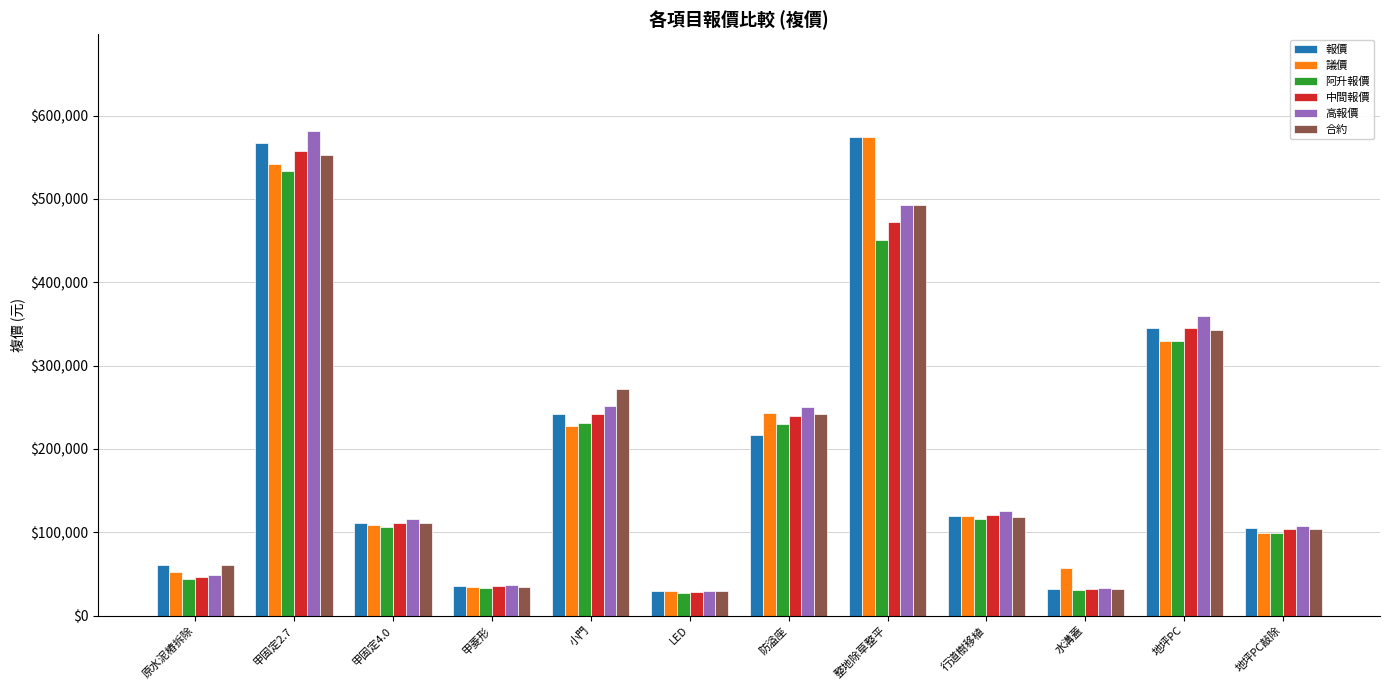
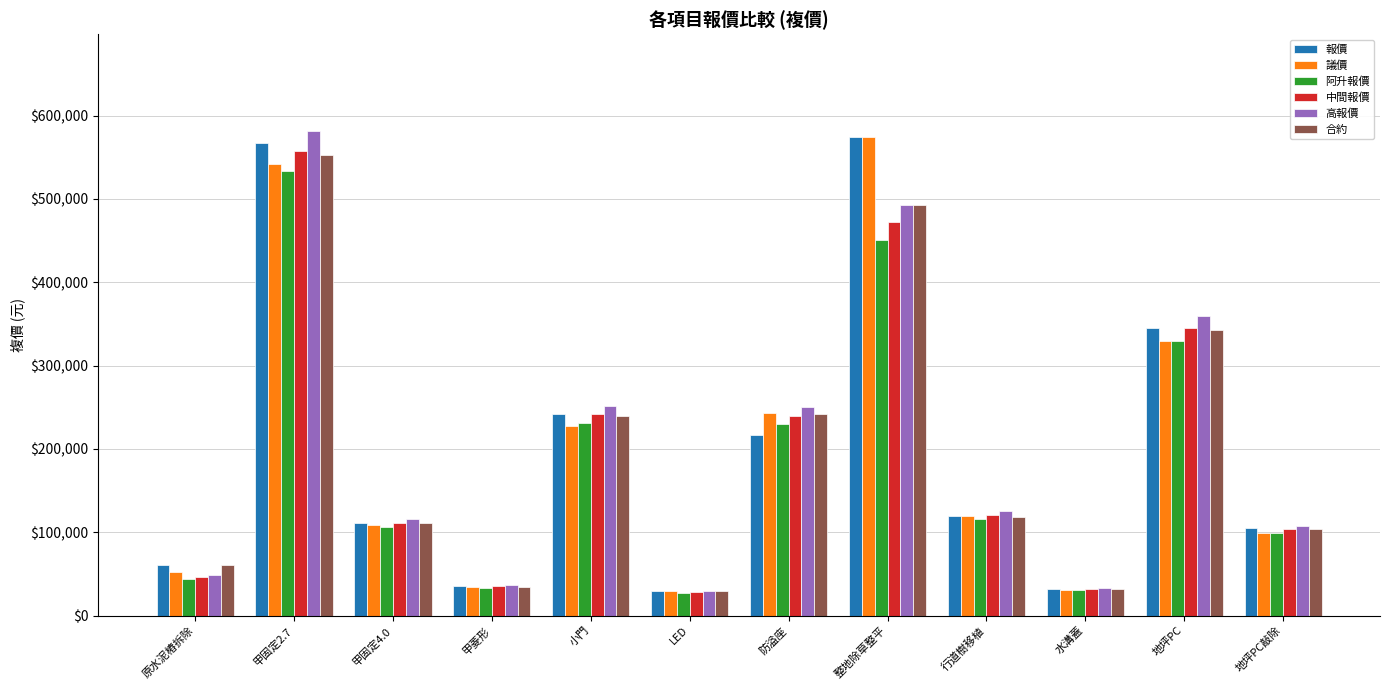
合約, 小門: $270,000 -> $240,000
議價, 水溝蓋: $60,000 -> $30,000
